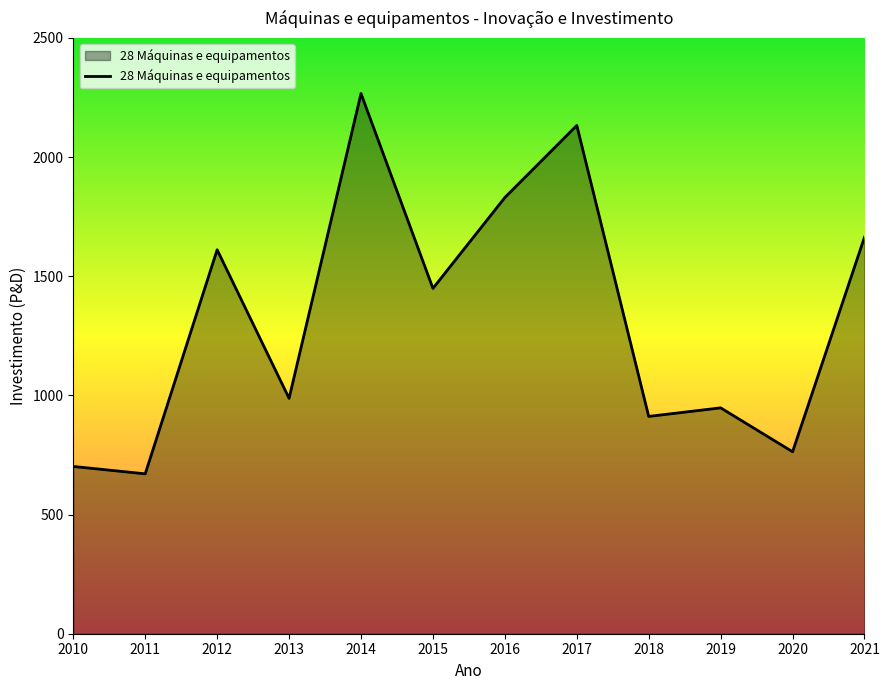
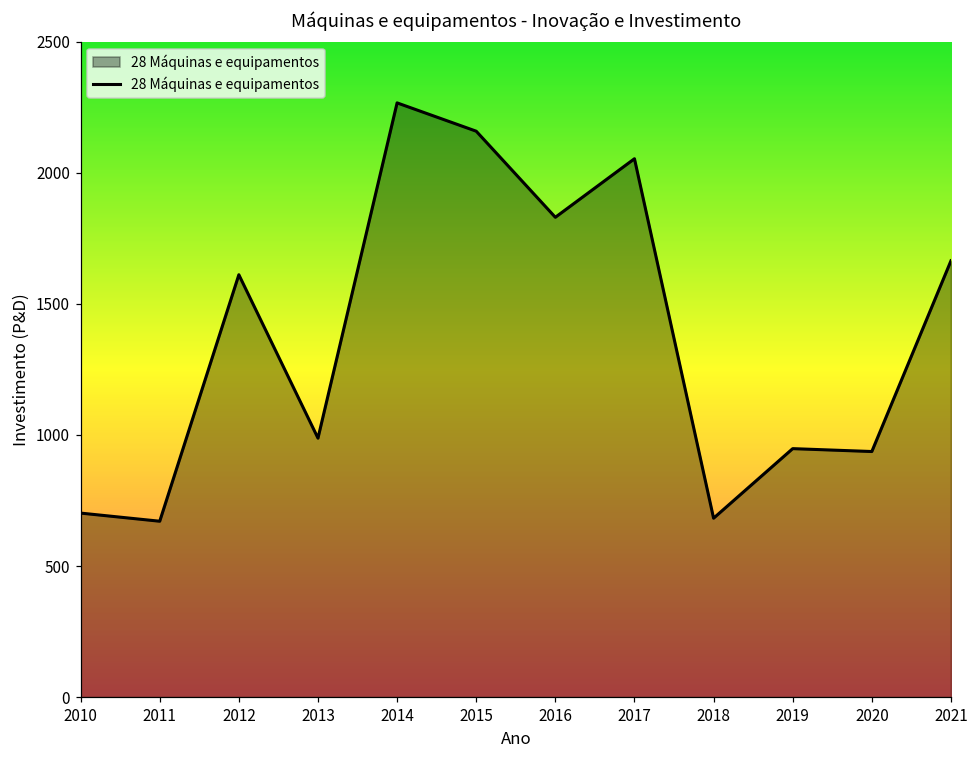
2015: 1450 -> 2160
2017: 2130 -> 2050
2018: 910 -> 680
2020: 760 -> 940
